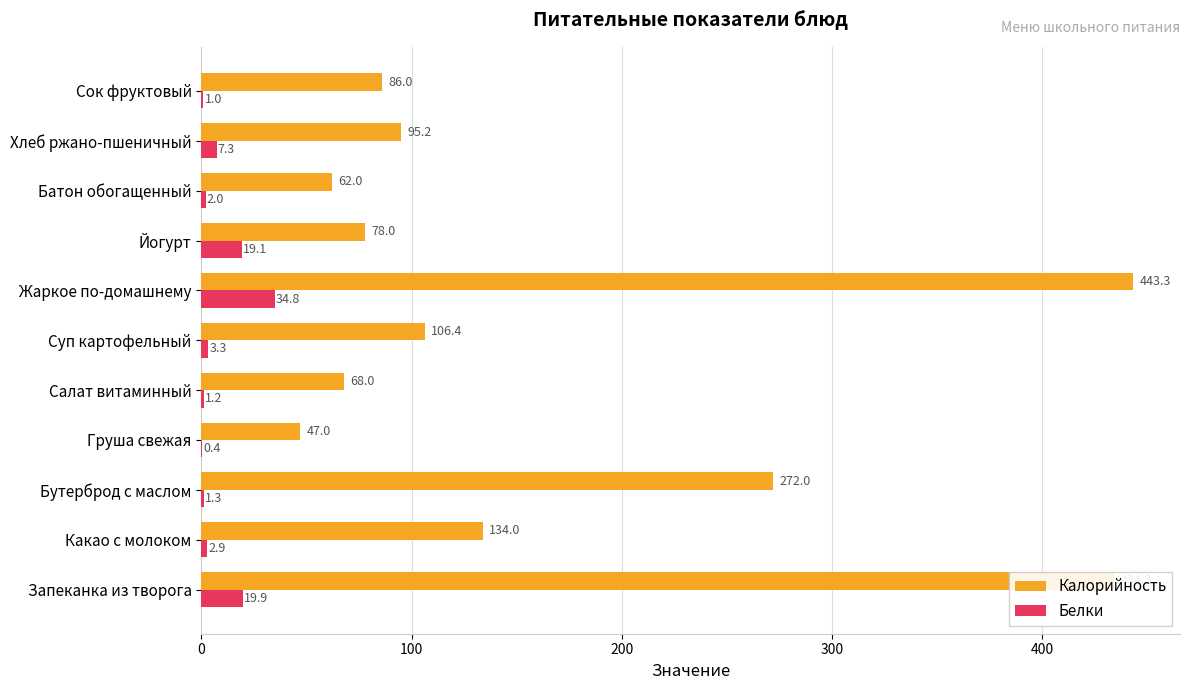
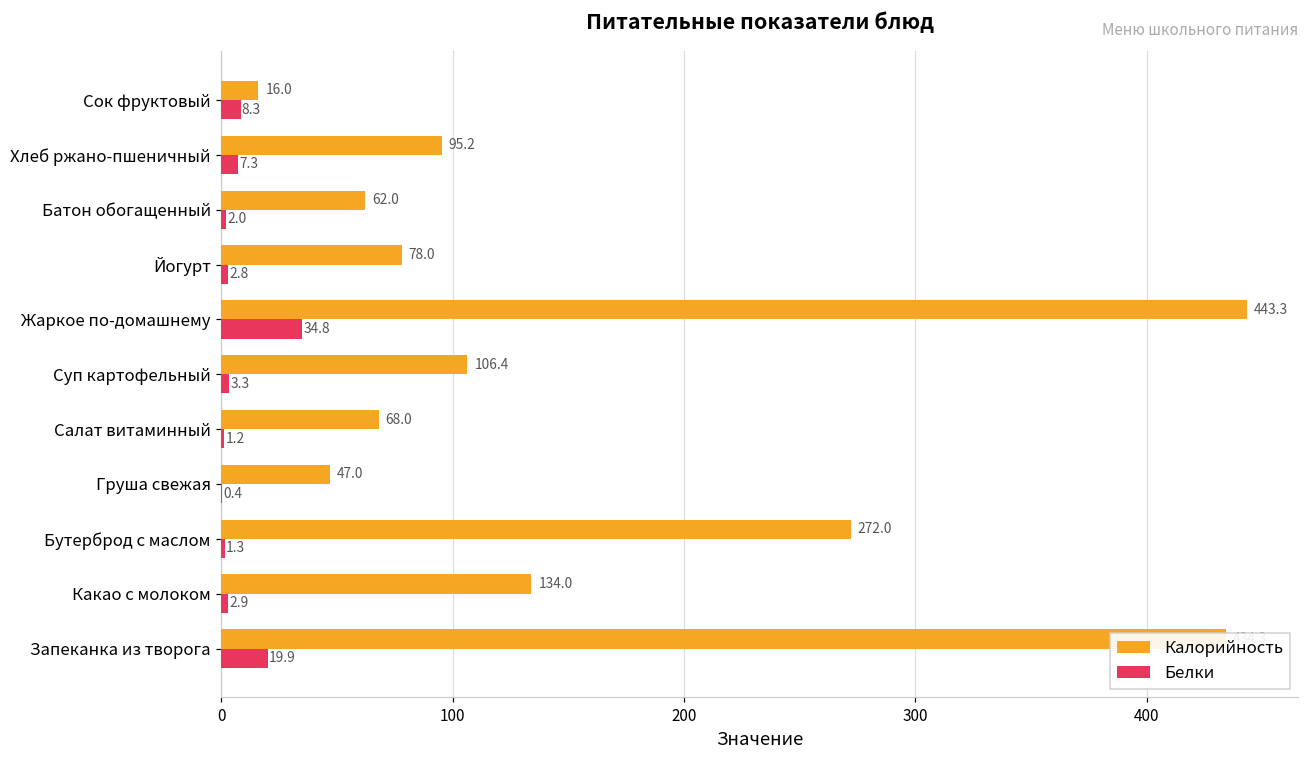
Калорийность, Сок фруктовый: 86.0 -> 16.0
Белки, Сок фруктовый: 1.0 -> 8.3
Белки, Йогурт: 19.1 -> 2.8
